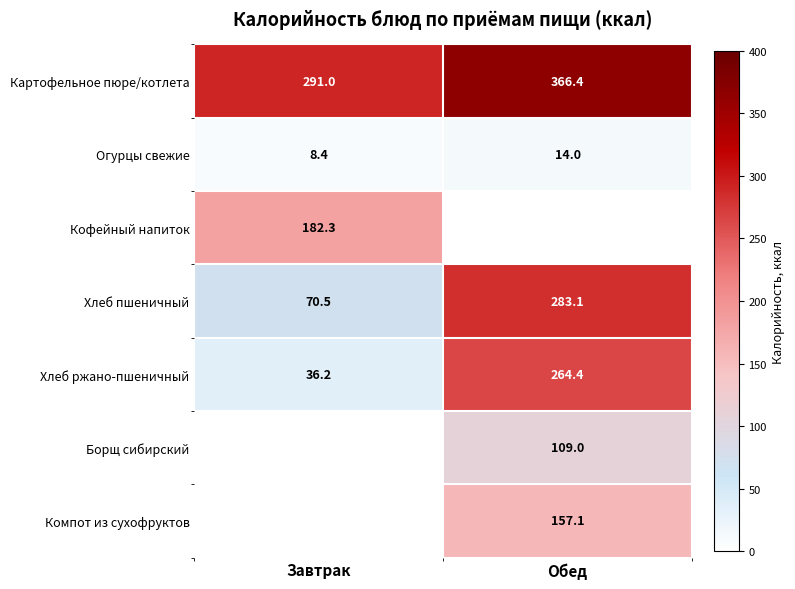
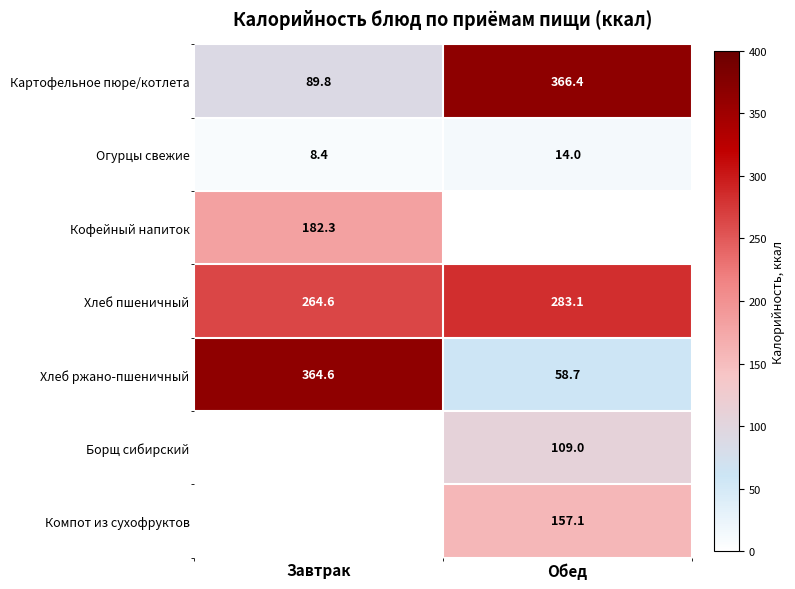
Картофельное пюре/котлета, Завтрак: 291.0 -> 89.8
Хлеб пшеничный, Завтрак: 70.5 -> 264.6
Хлеб ржано-пшеничный, Завтрак: 36.2 -> 364.6
Хлеб ржано-пшеничный, Обед: 264.4 -> 58.7
